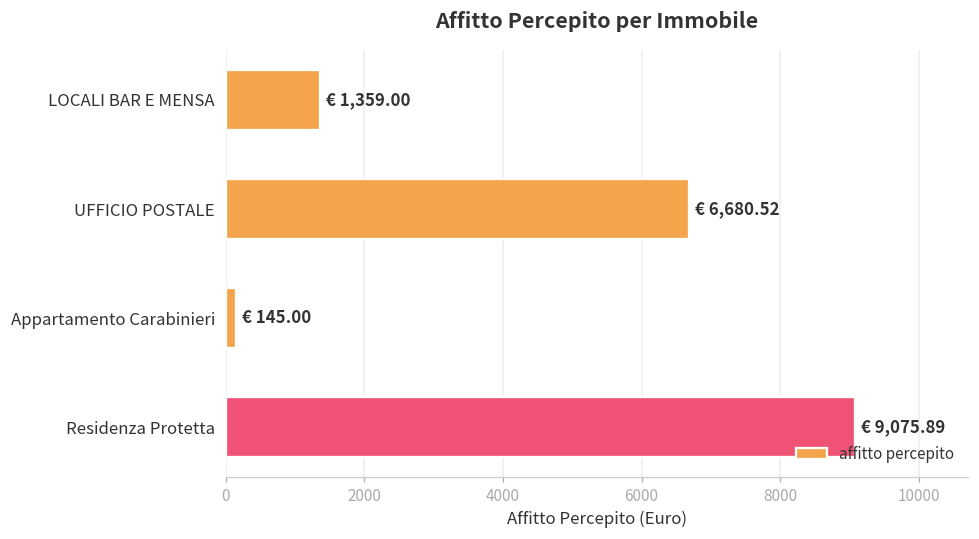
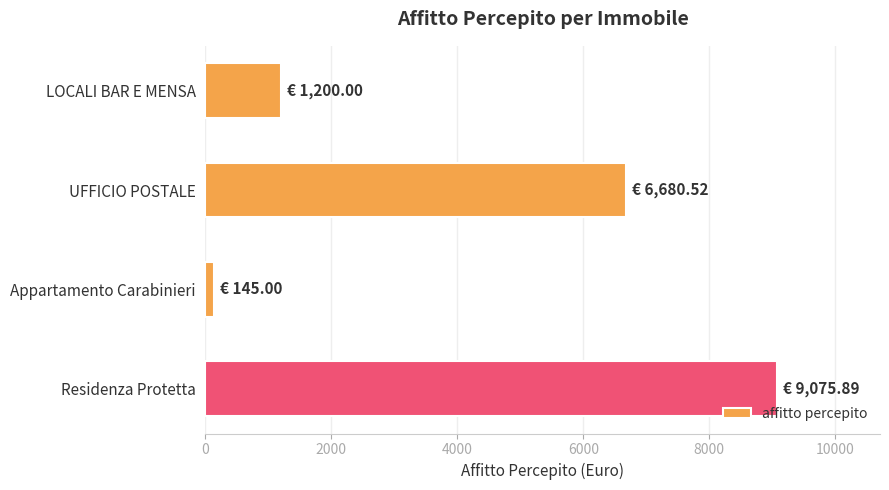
LOCALI BAR E MENSA: 1,359.00 -> 1,200.00
